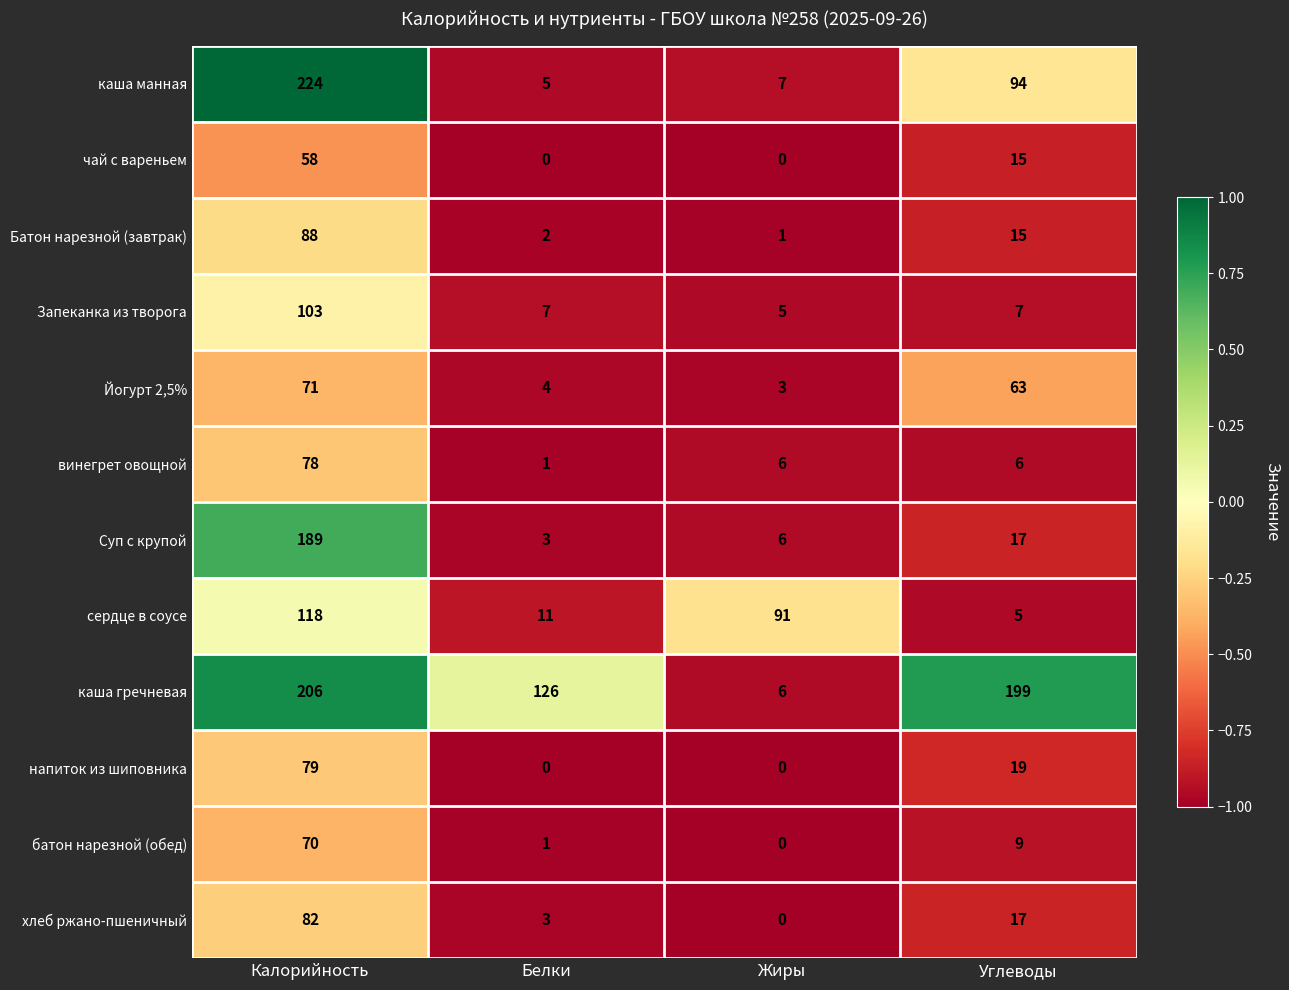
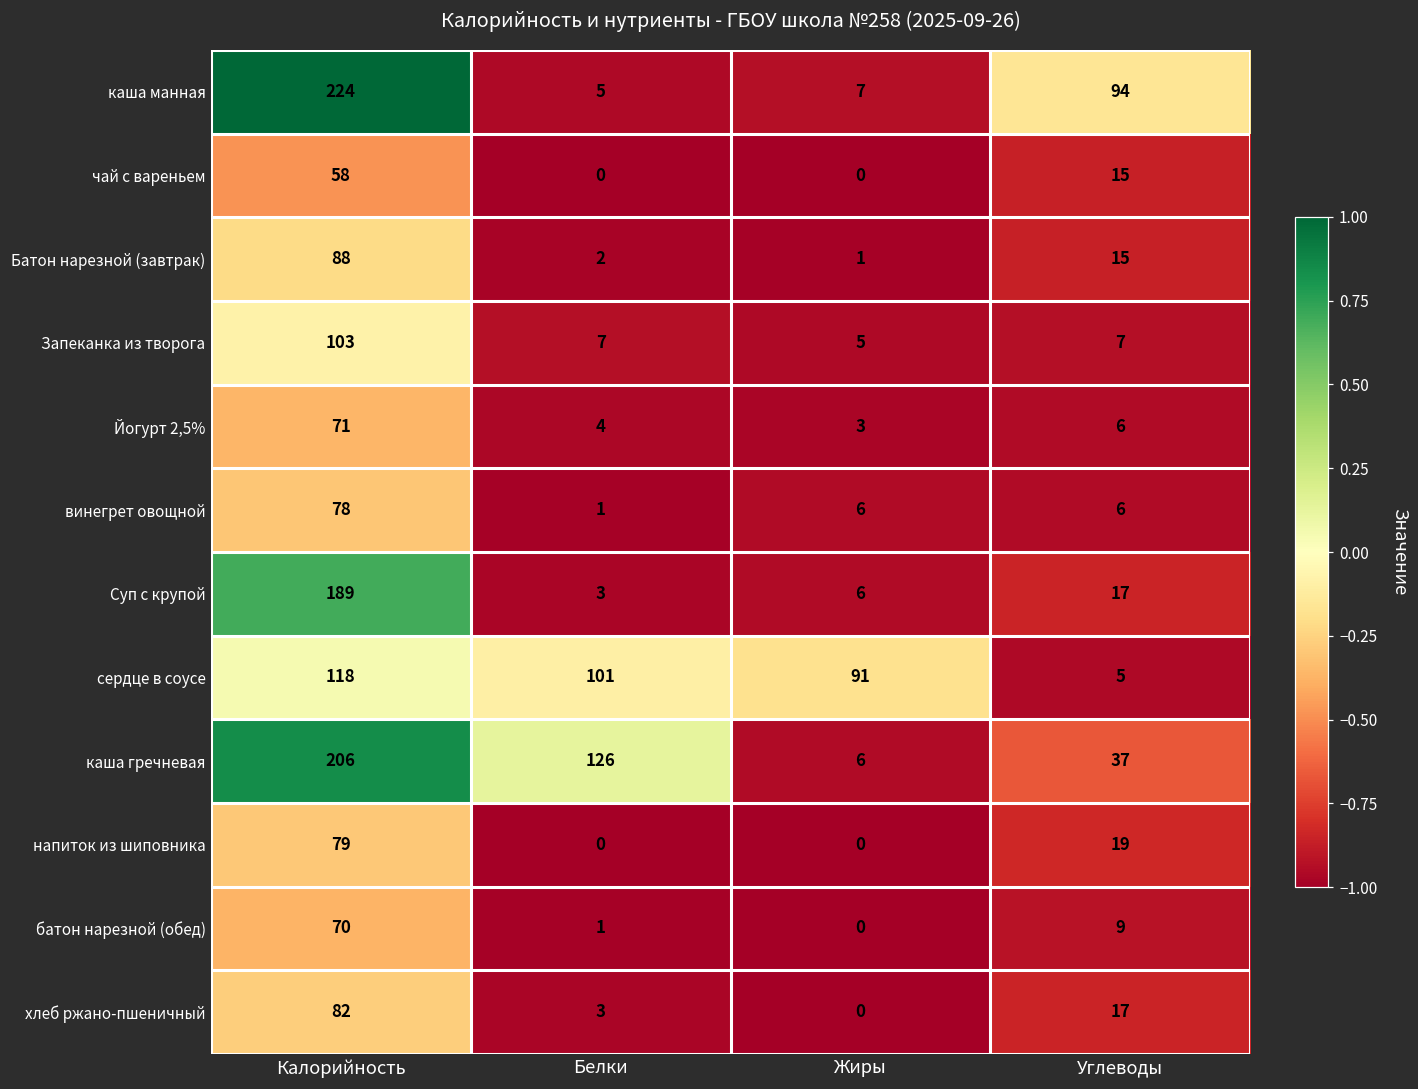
Йогурт 2,5%, Углеводы: 63 -> 6
сердце в соусе, Белки: 11 -> 101
каша гречневая, Углеводы: 199 -> 37
